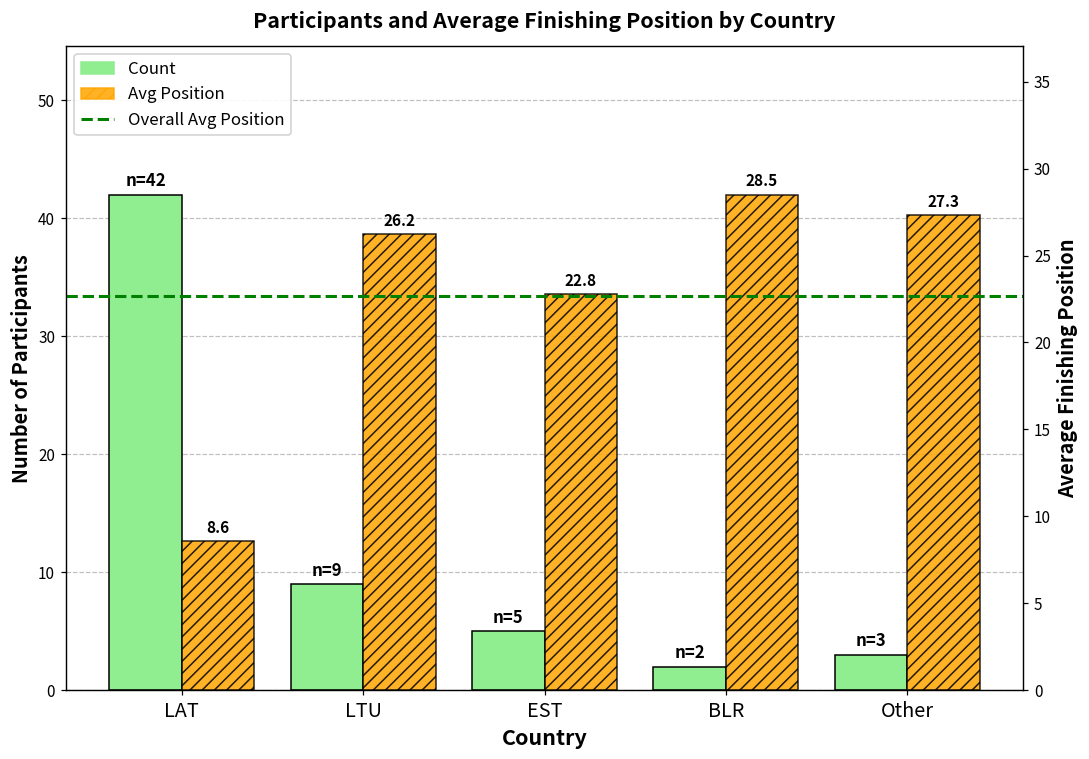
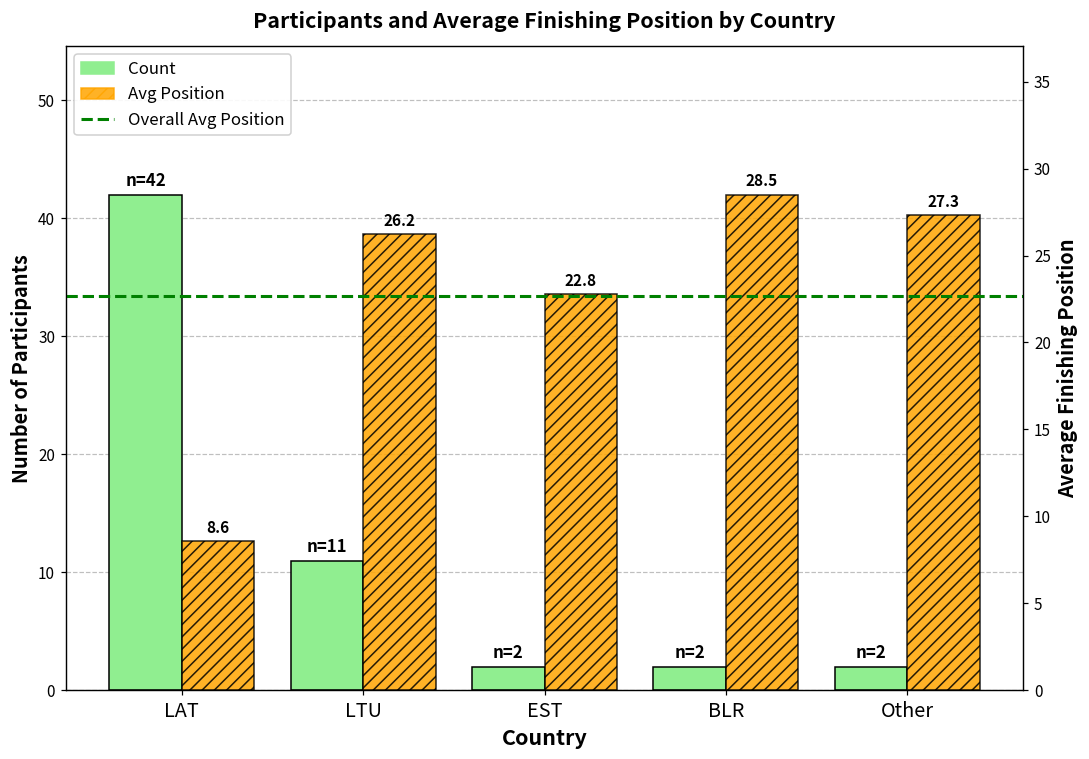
Count, LTU: 9 -> 11
Count, EST: 5 -> 2
Count, Other: 3 -> 2
